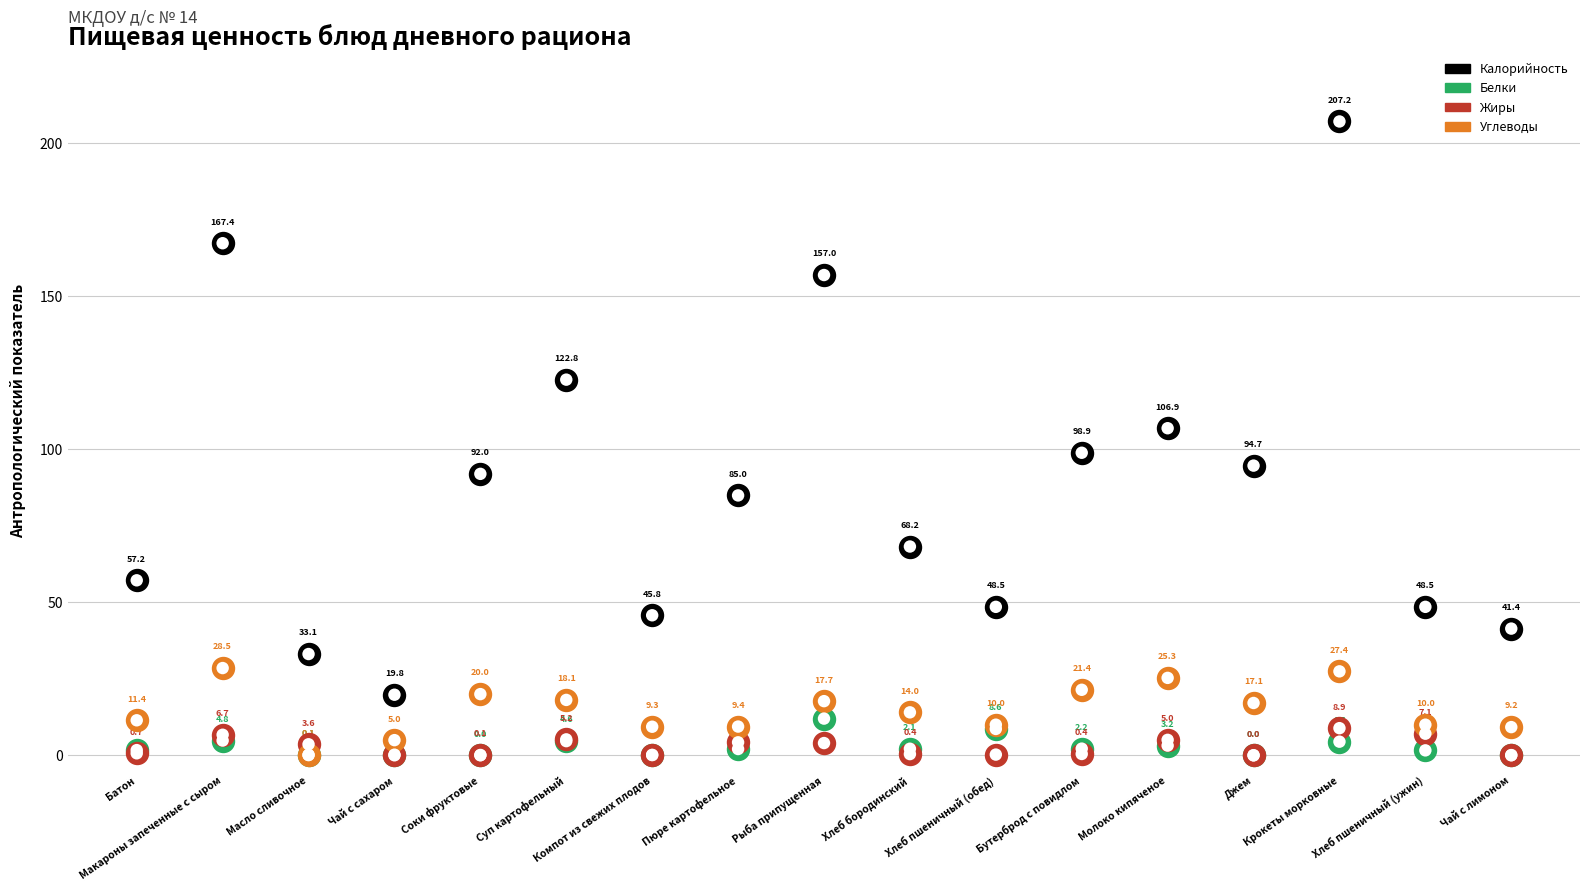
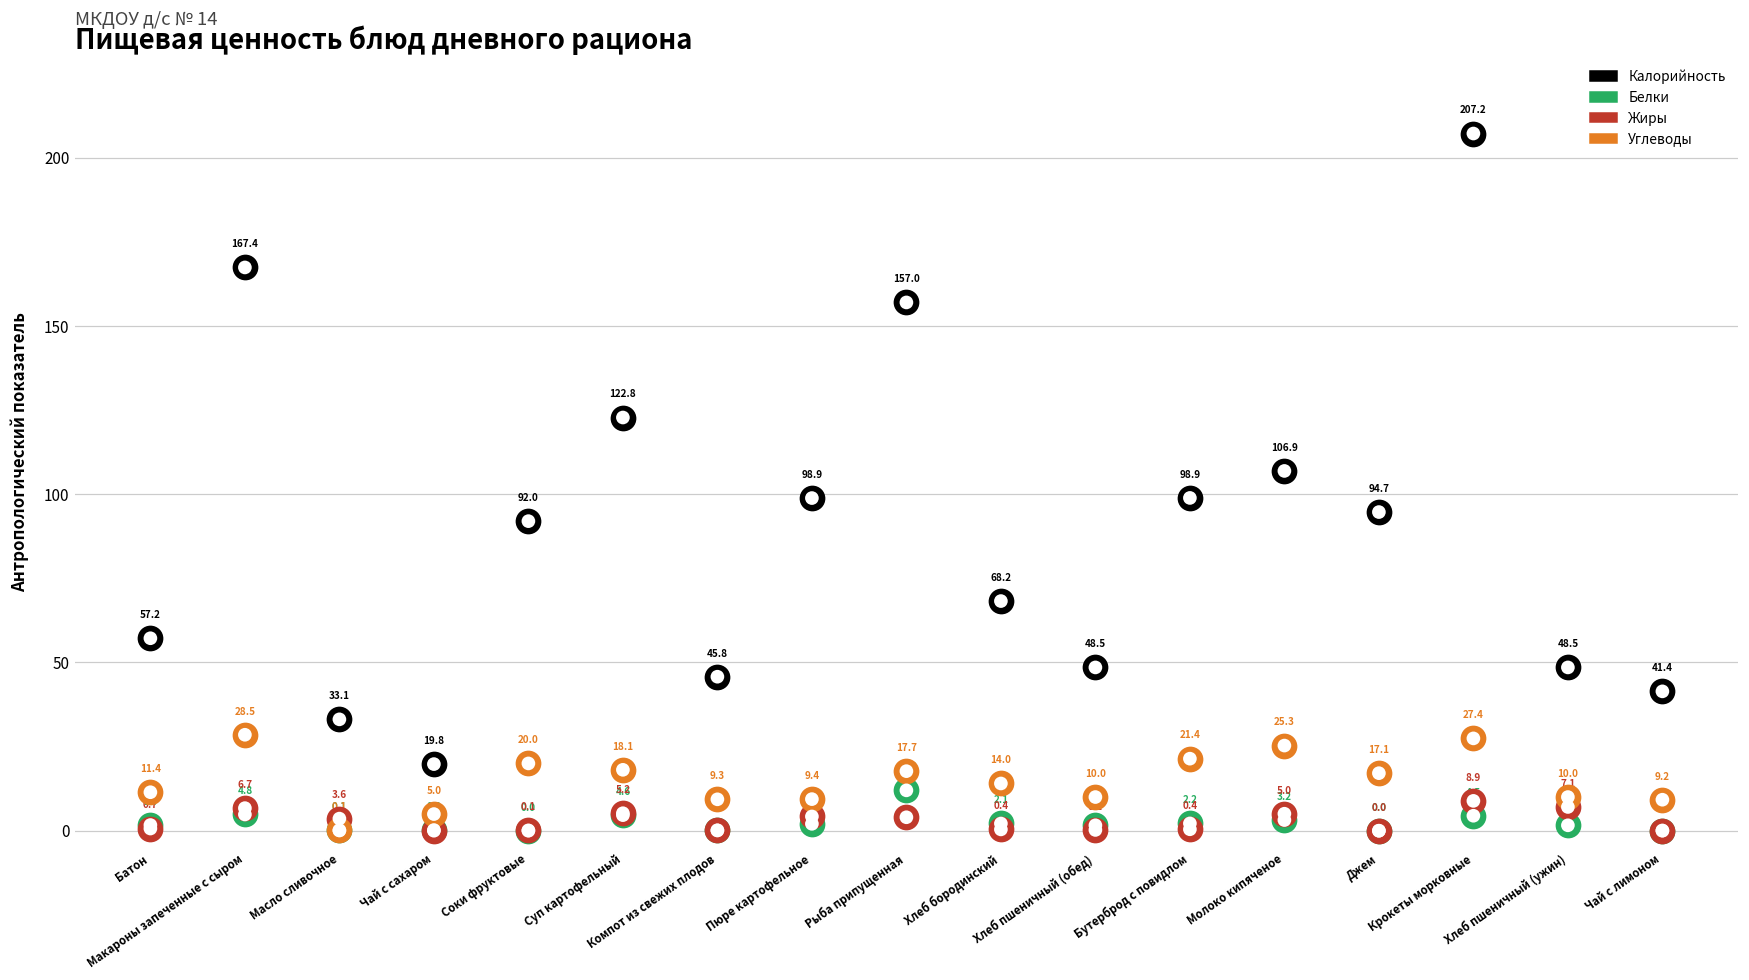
Калорийность, Пюре картофельное: 85.0 -> 98.9
Белки, Хлеб пшеничный (обед): 8.6 -> 1.6
